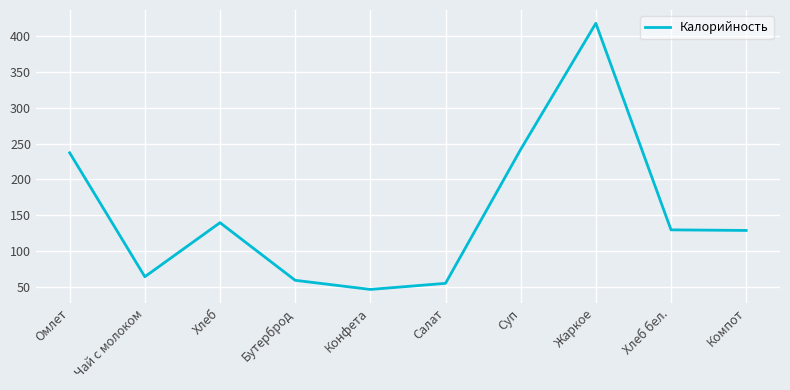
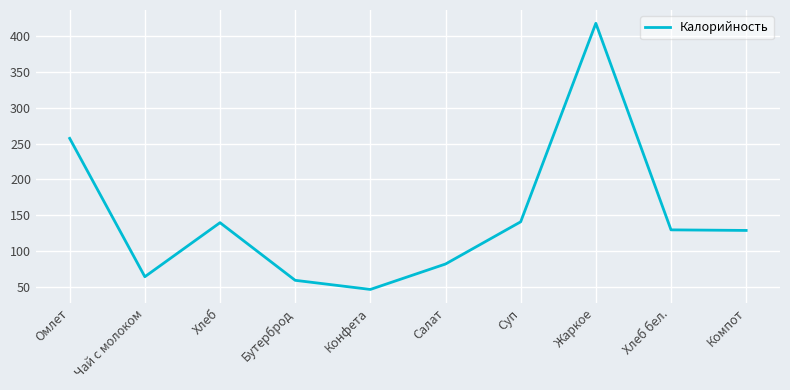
Омлет: 240 -> 260
Салат: 60 -> 80
Суп: 240 -> 140
